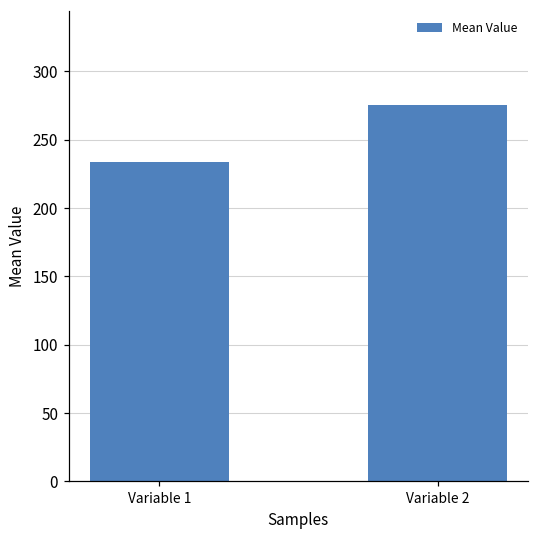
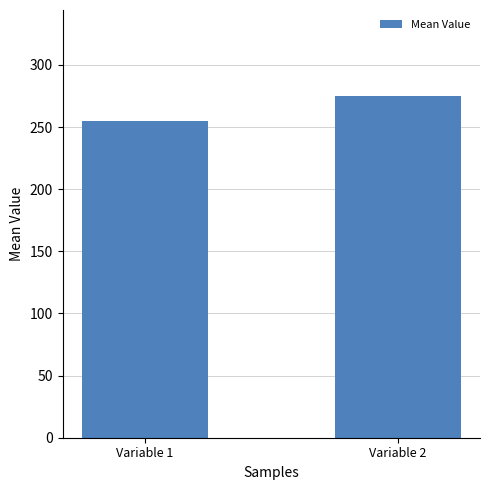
Variable 1: 234 -> 255
